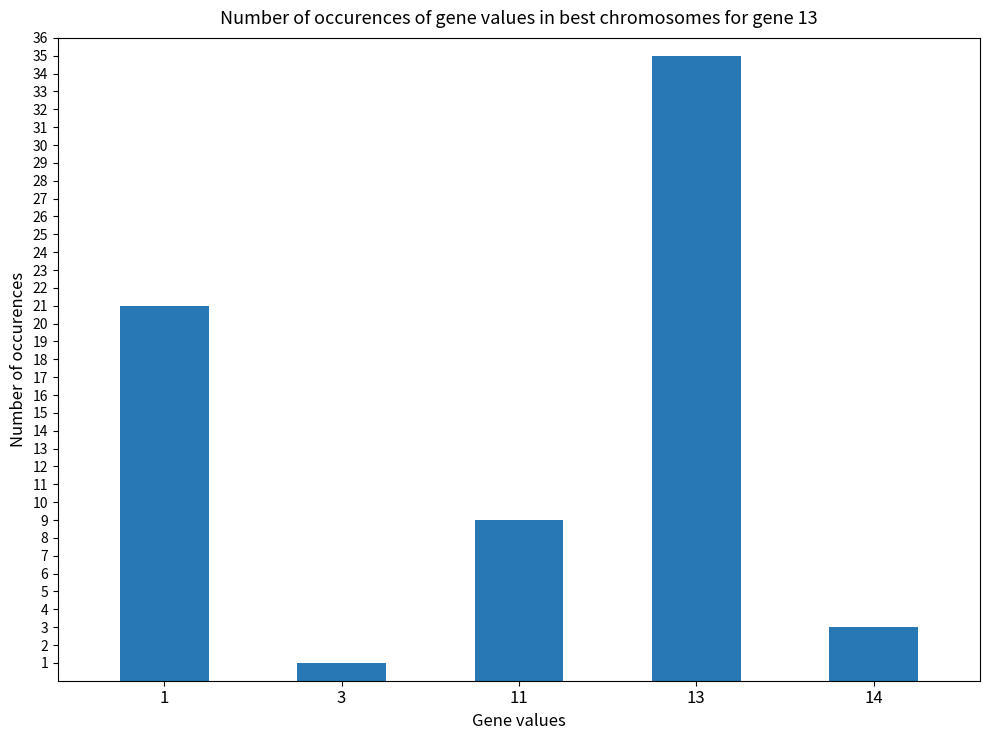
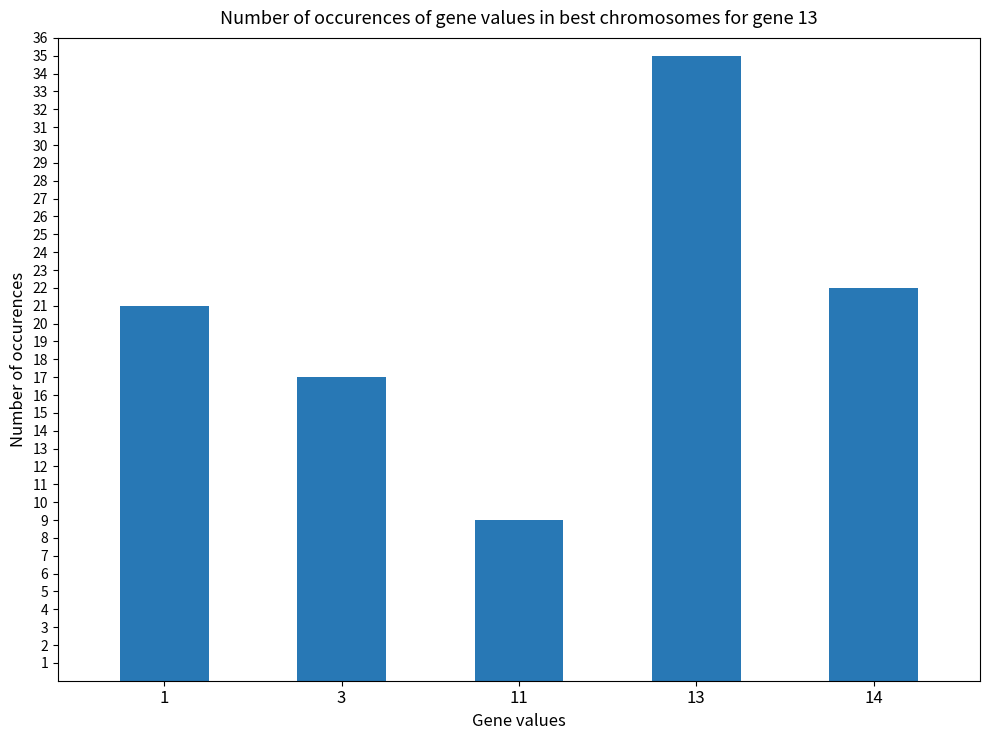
3: 1 -> 17
14: 3 -> 22
